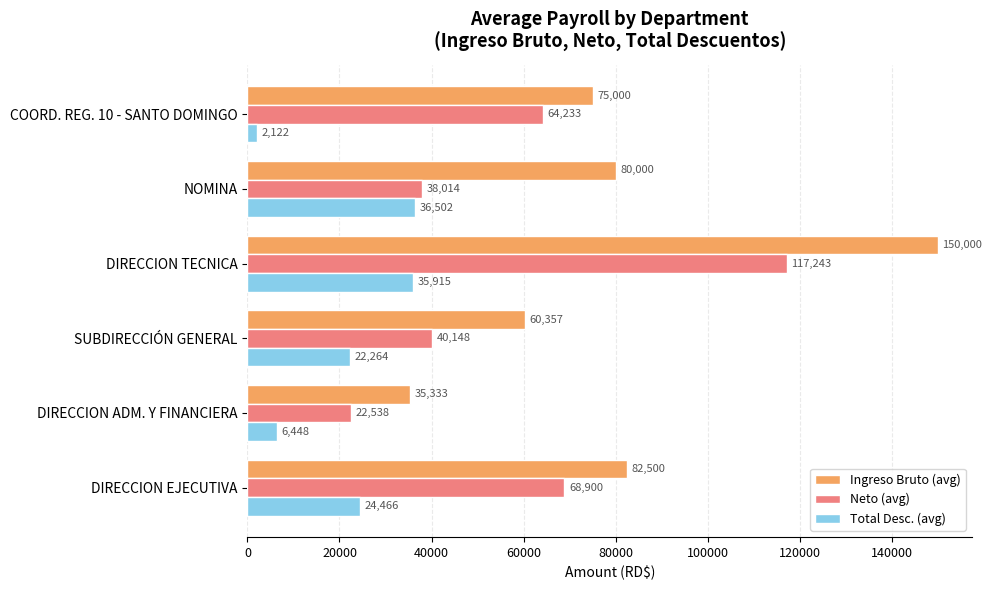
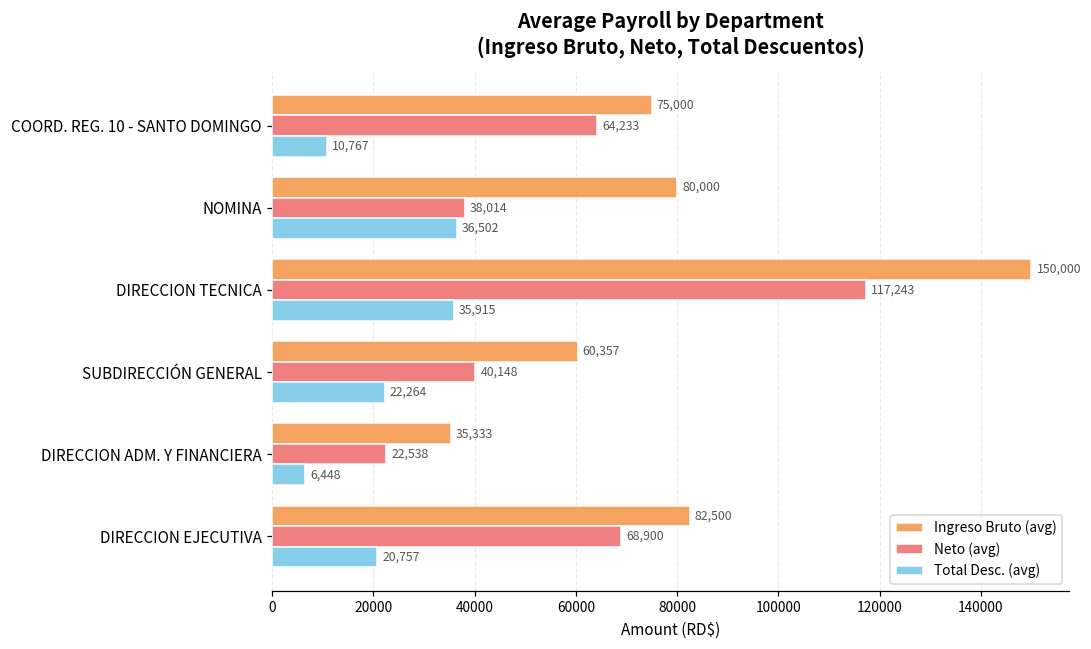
Total Desc. (avg), COORD. REG. 10 - SANTO DOMINGO: 2,122 -> 10,767
Total Desc. (avg), DIRECCION EJECUTIVA: 24,466 -> 20,757
